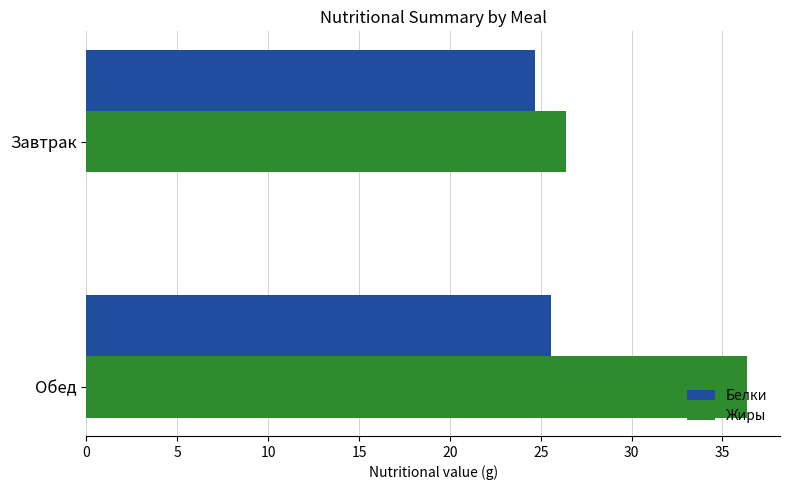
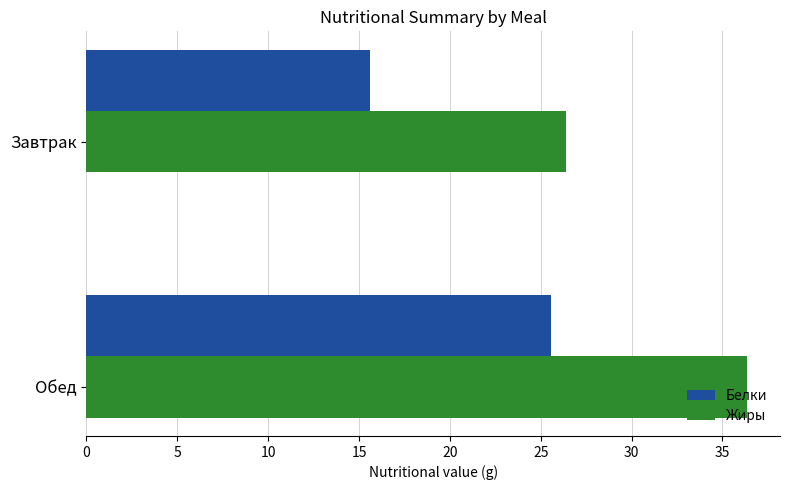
Белки, Завтрак: 24.7 -> 15.6
